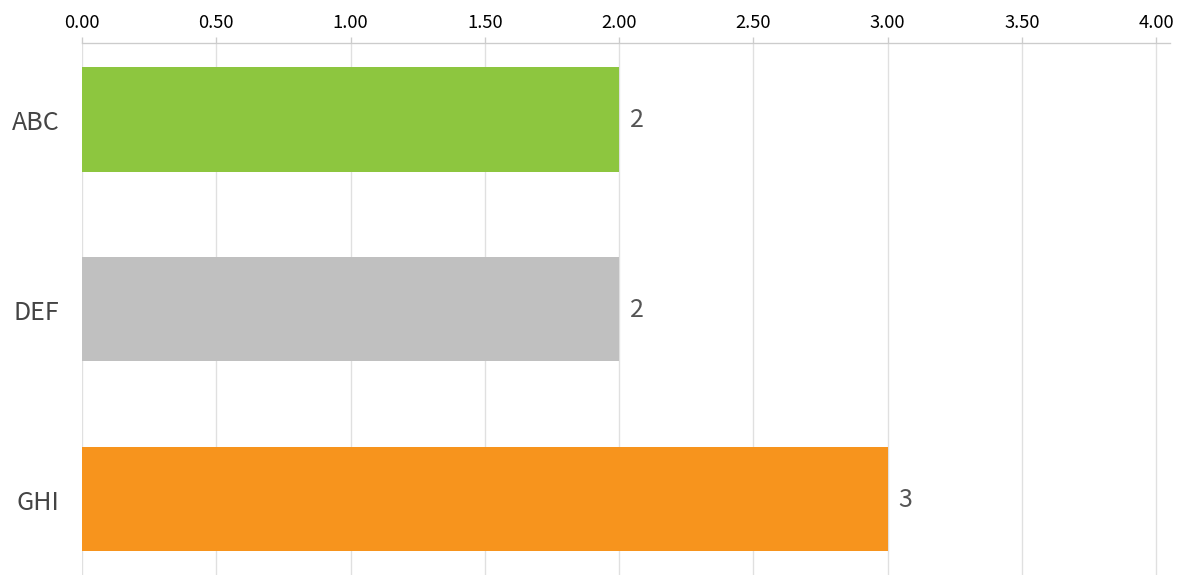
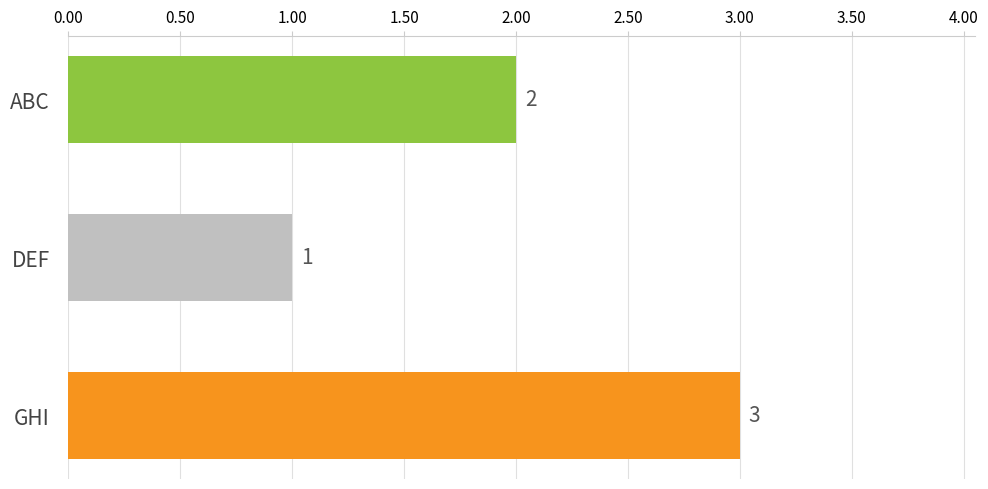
DEF: 2 -> 1
